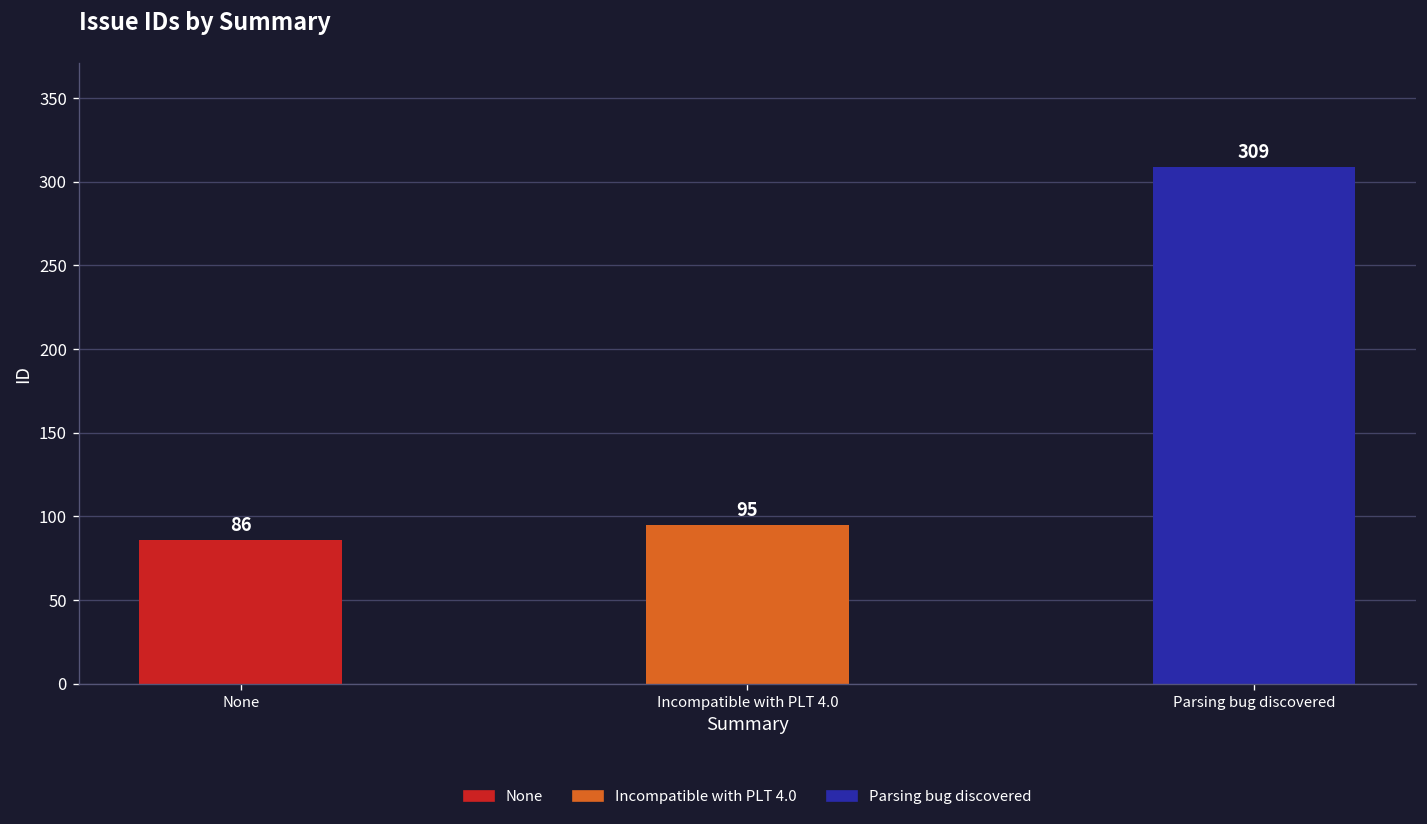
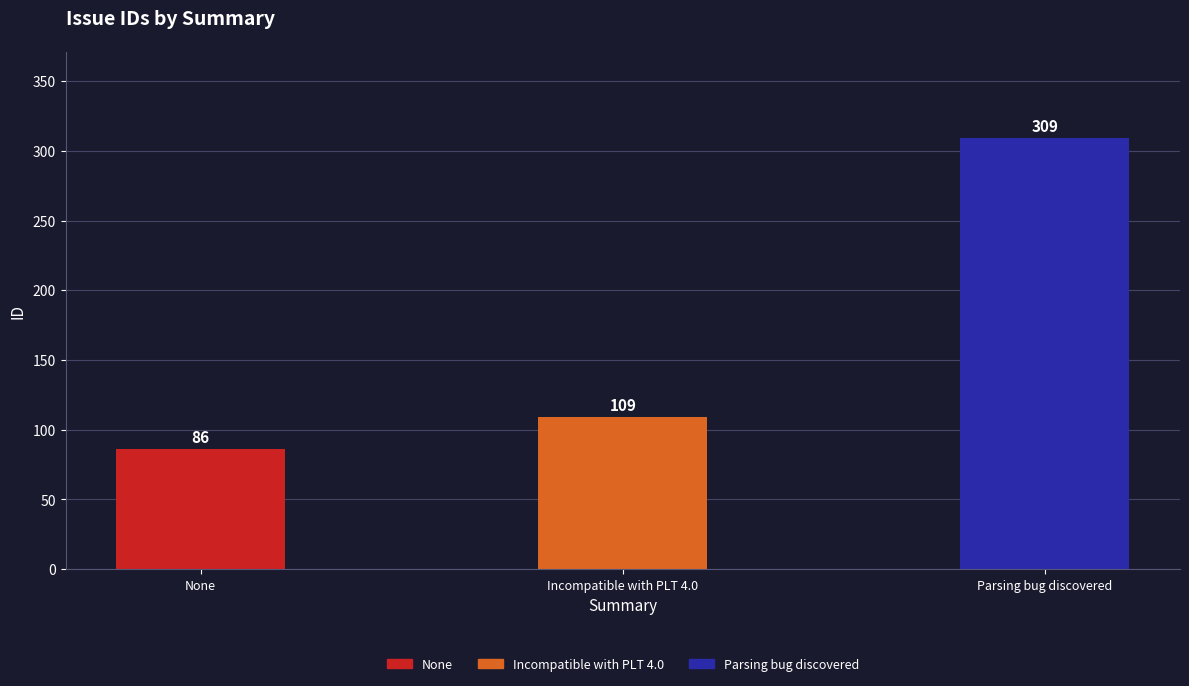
Incompatible with PLT 4.0: 95 -> 109
